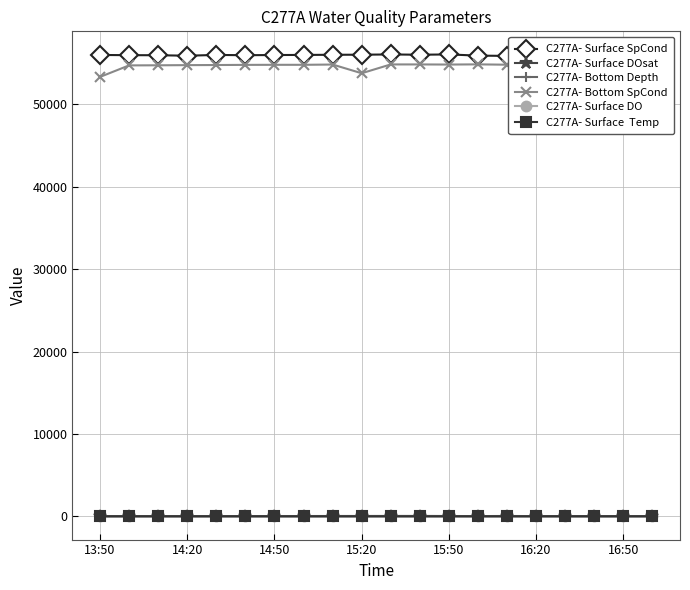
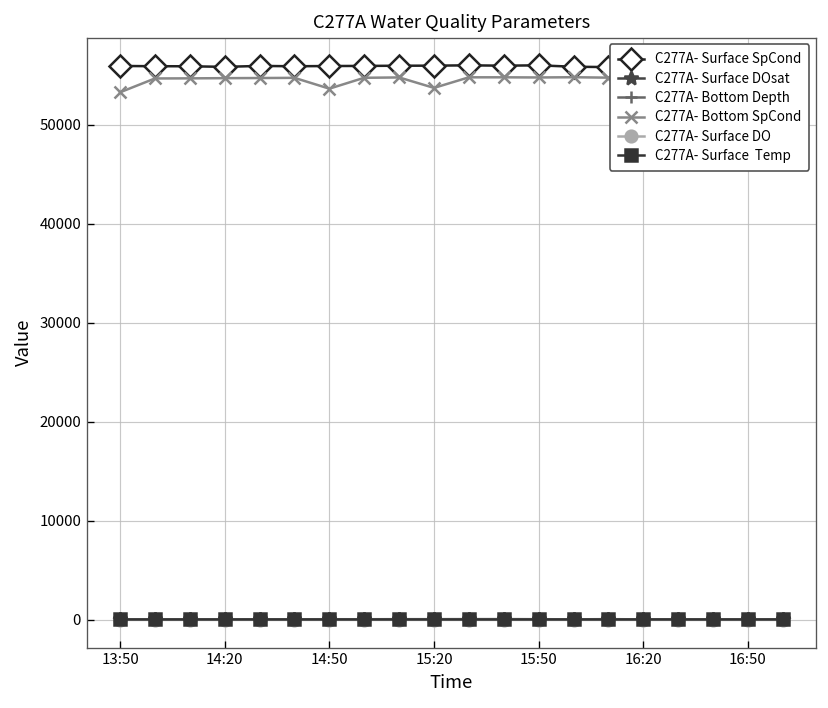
C277A- Bottom SpCond, 14:50: 55000 -> 54000
